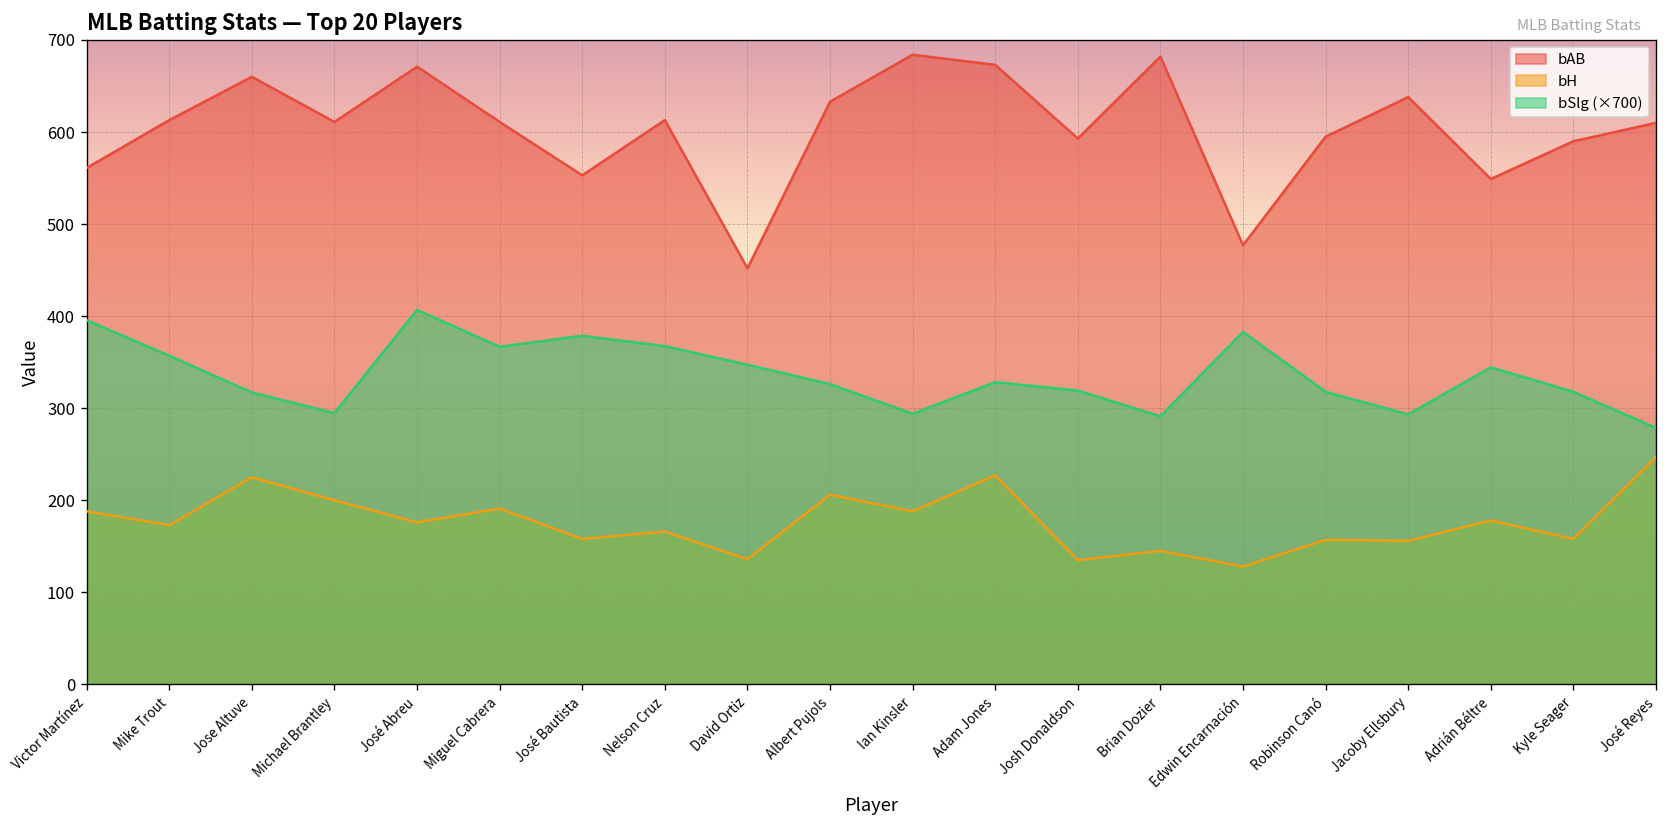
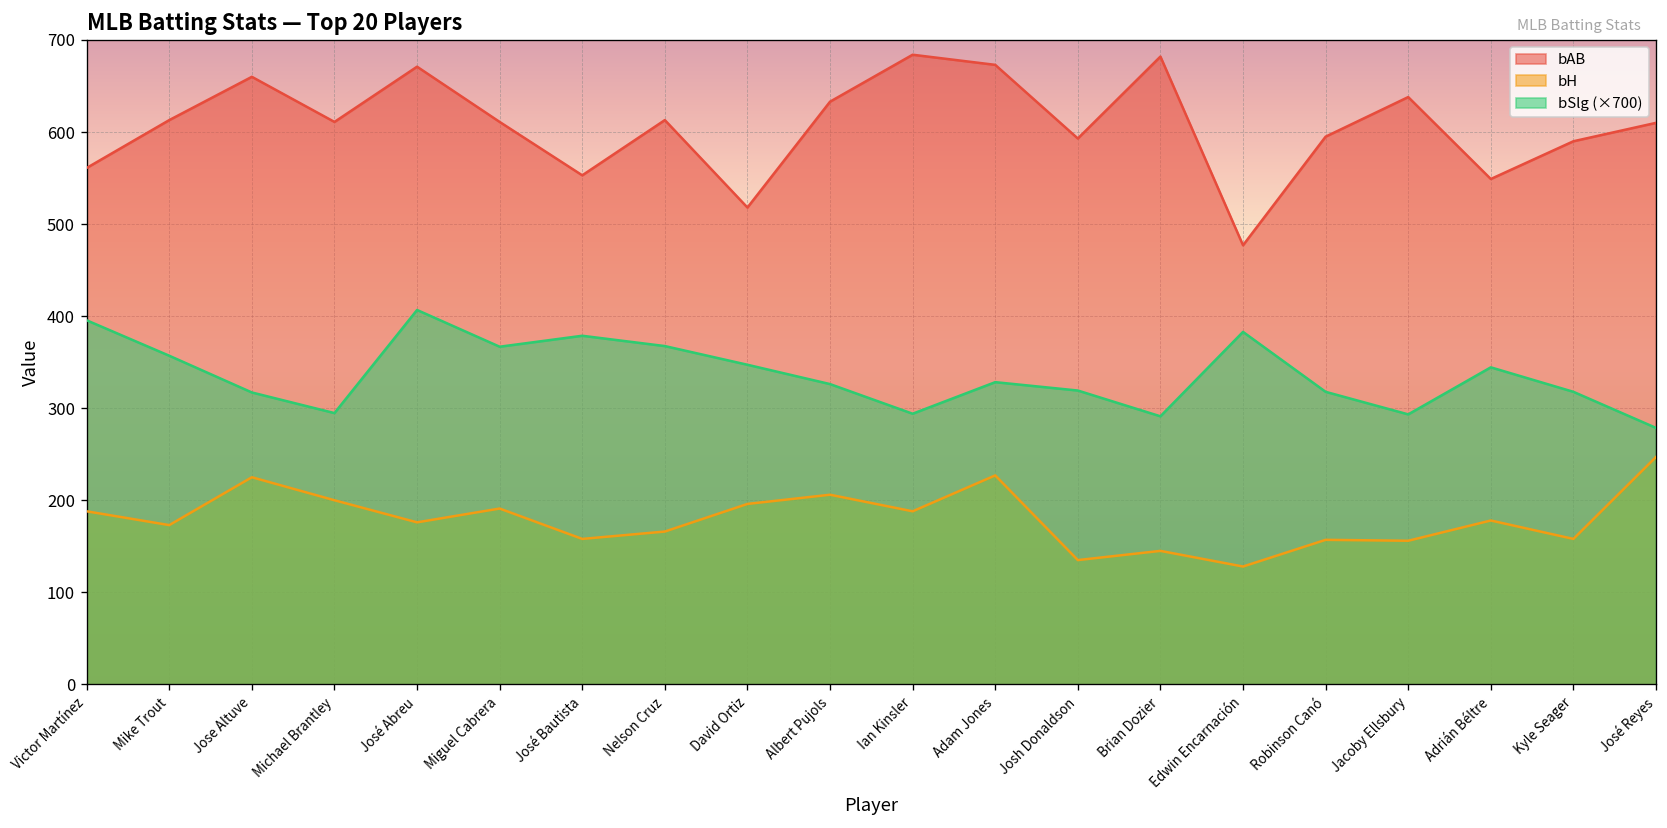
bAB, David Ortiz: 450 -> 520
bH, David Ortiz: 140 -> 200
